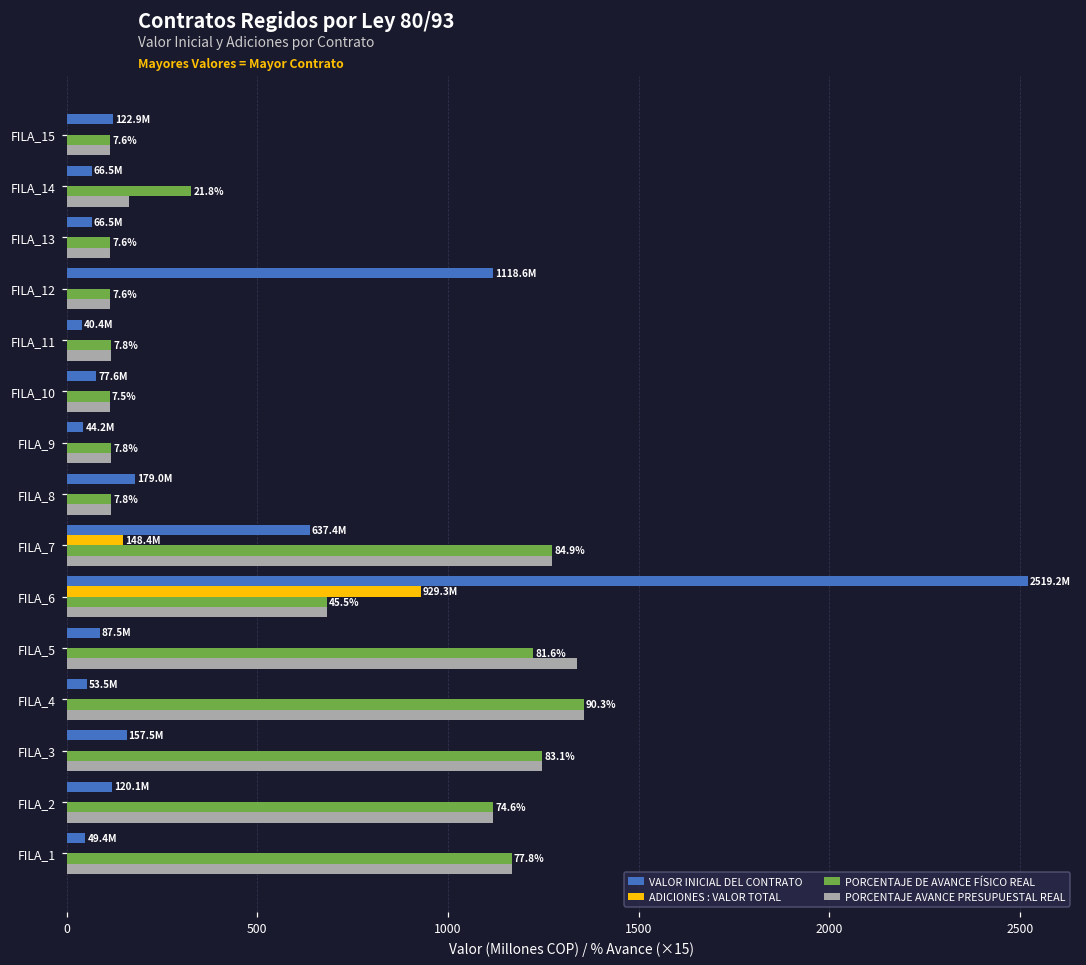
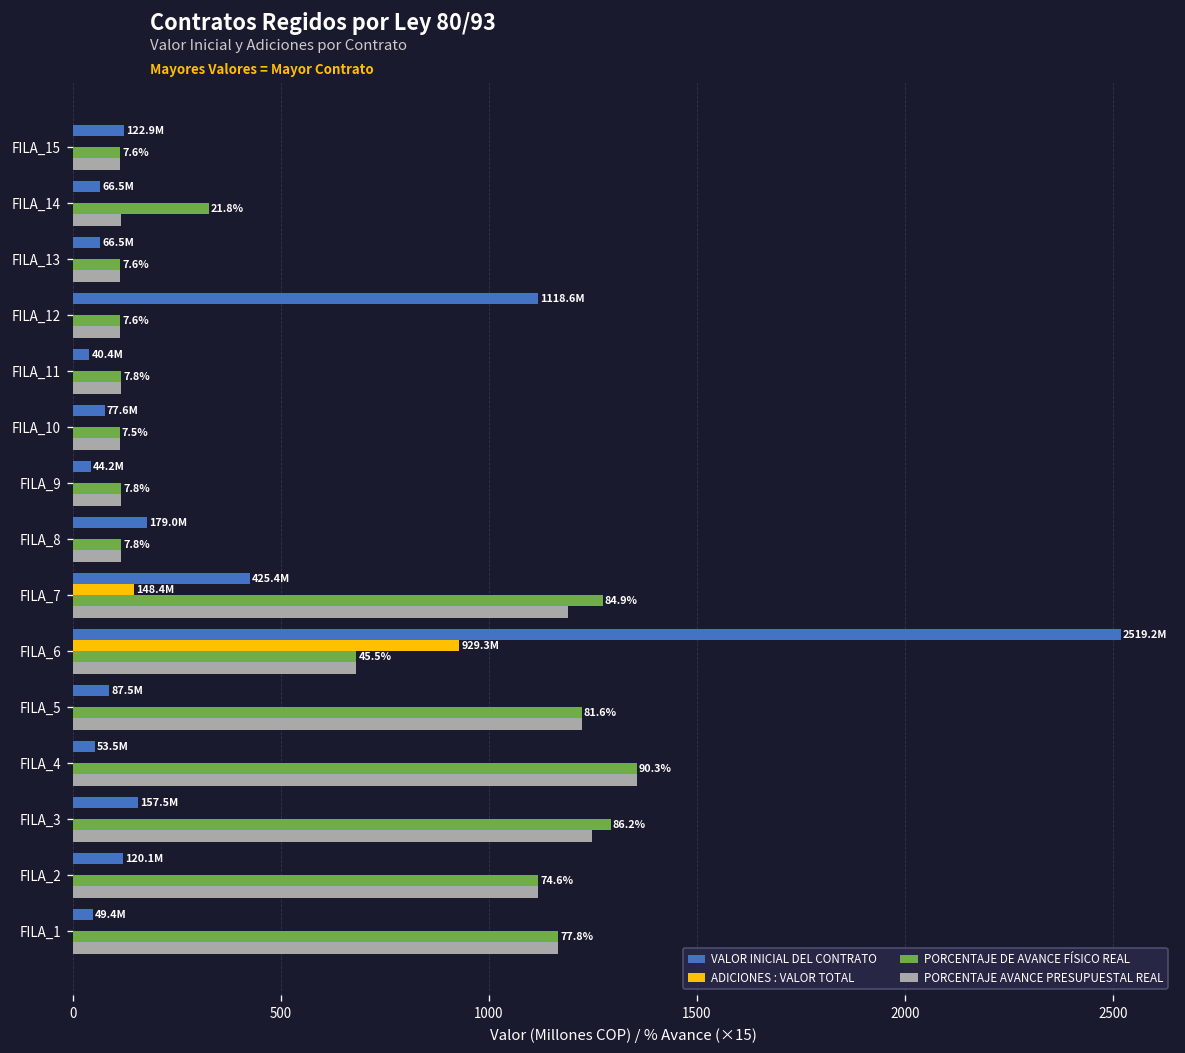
PORCENTAJE AVANCE PRESUPUESTAL REAL, FILA_14: 160 -> 120
VALOR INICIAL DEL CONTRATO, FILA_7: 637.4M -> 425.4M
PORCENTAJE AVANCE PRESUPUESTAL REAL, FILA_7: 1270 -> 1190
PORCENTAJE AVANCE PRESUPUESTAL REAL, FILA_5: 1340 -> 1220
PORCENTAJE DE AVANCE FÍSICO REAL, FILA_3: 83.1% -> 86.2%
